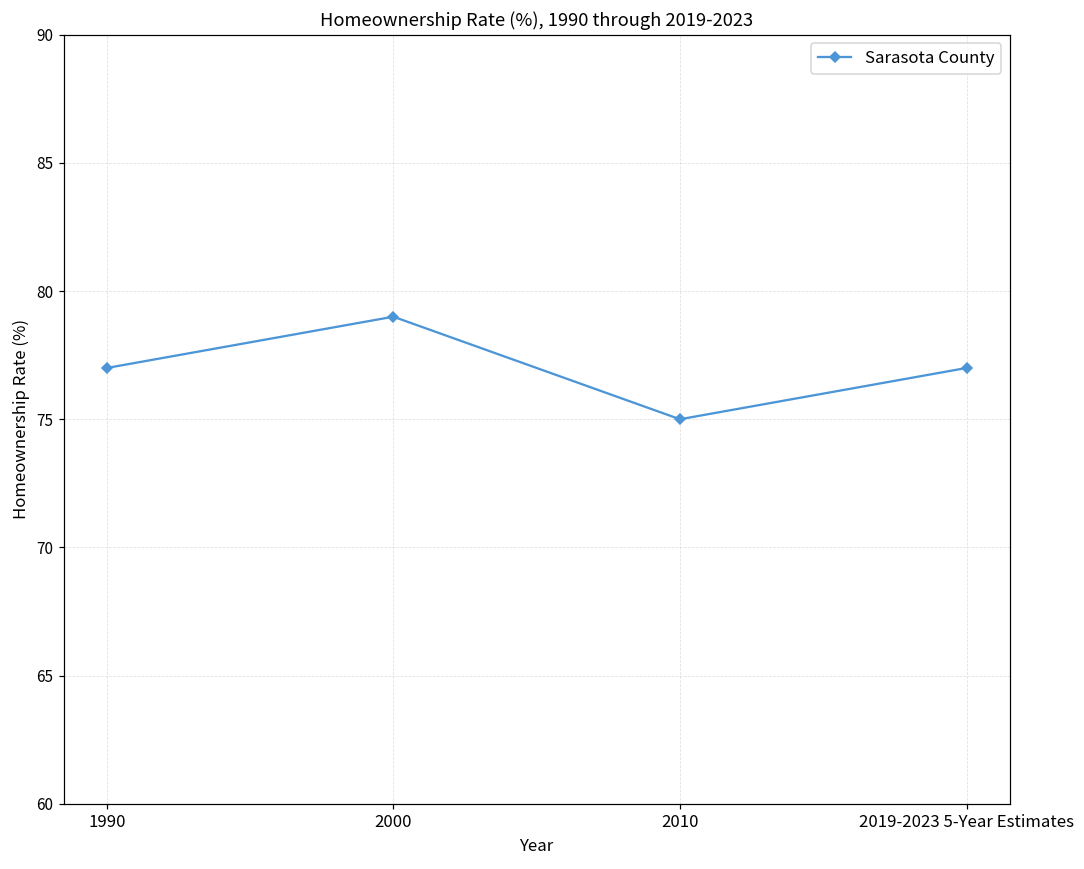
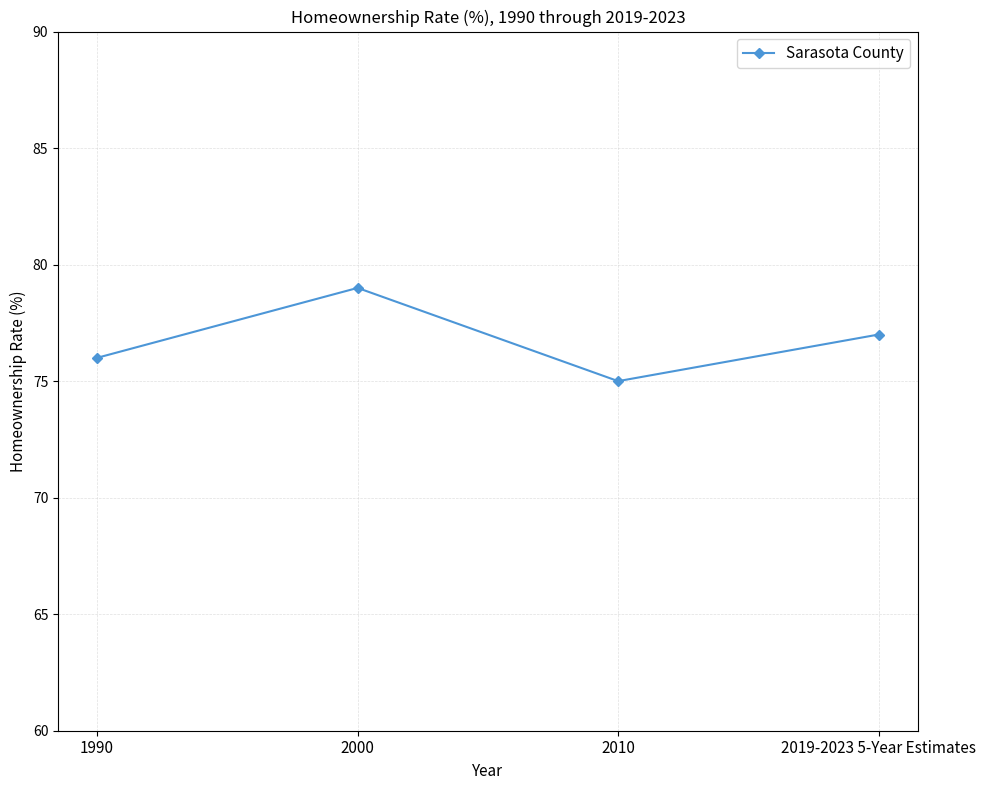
1990: 77 -> 76
